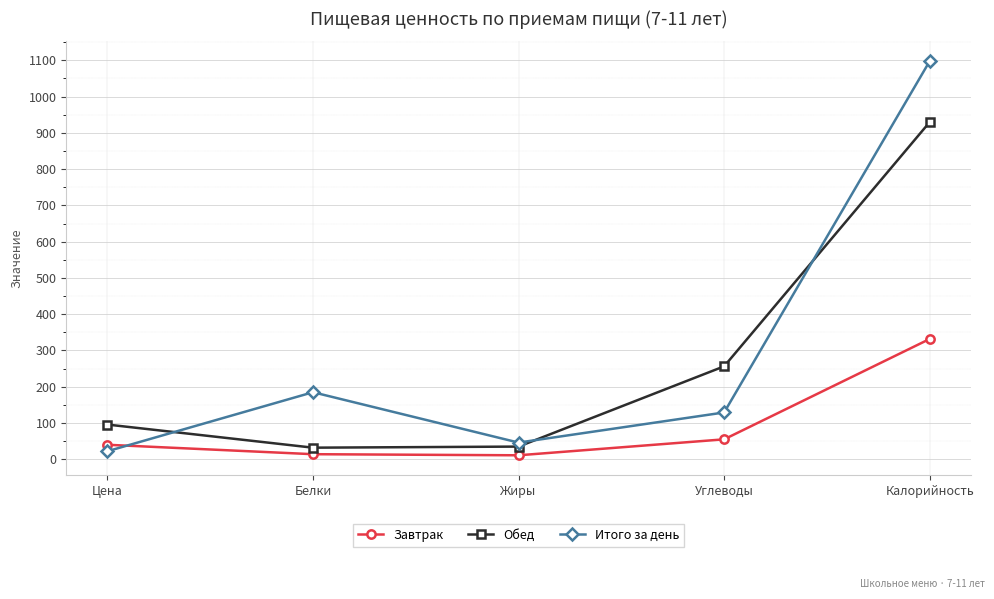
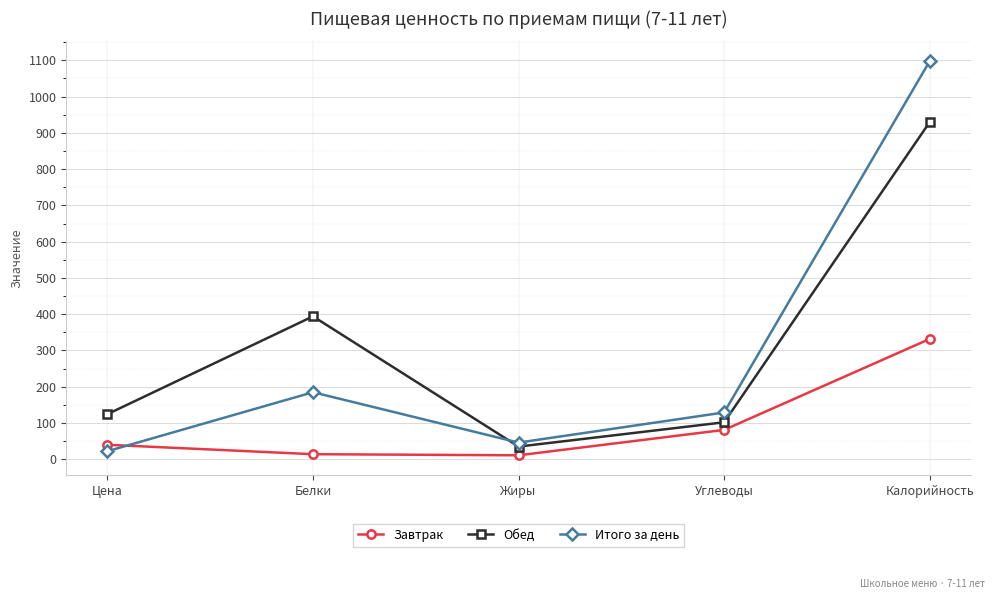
Обед, Цена: 100 -> 120
Обед, Белки: 30 -> 390
Завтрак, Углеводы: 60 -> 80
Обед, Углеводы: 260 -> 100
